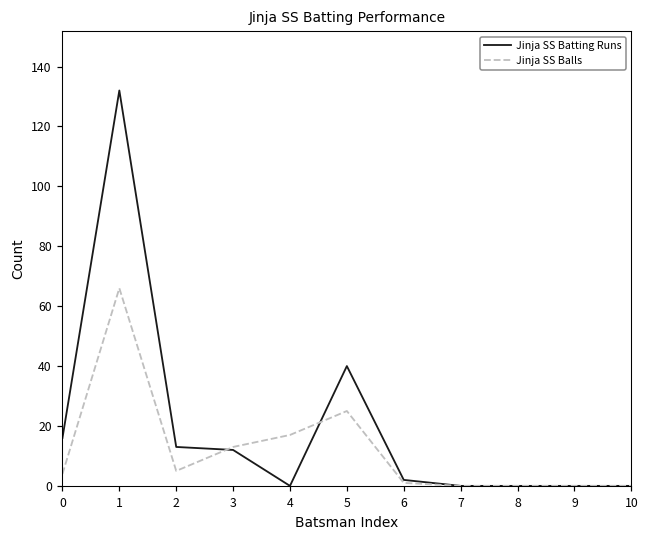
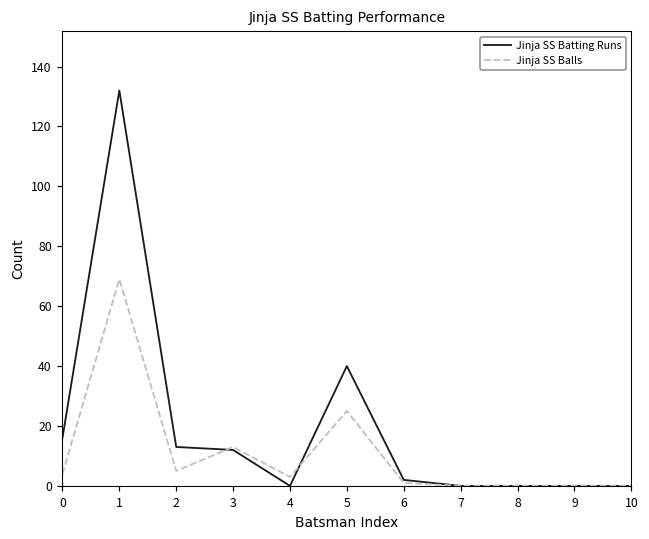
Jinja SS Balls, 1: 66 -> 69
Jinja SS Balls, 4: 17 -> 3
